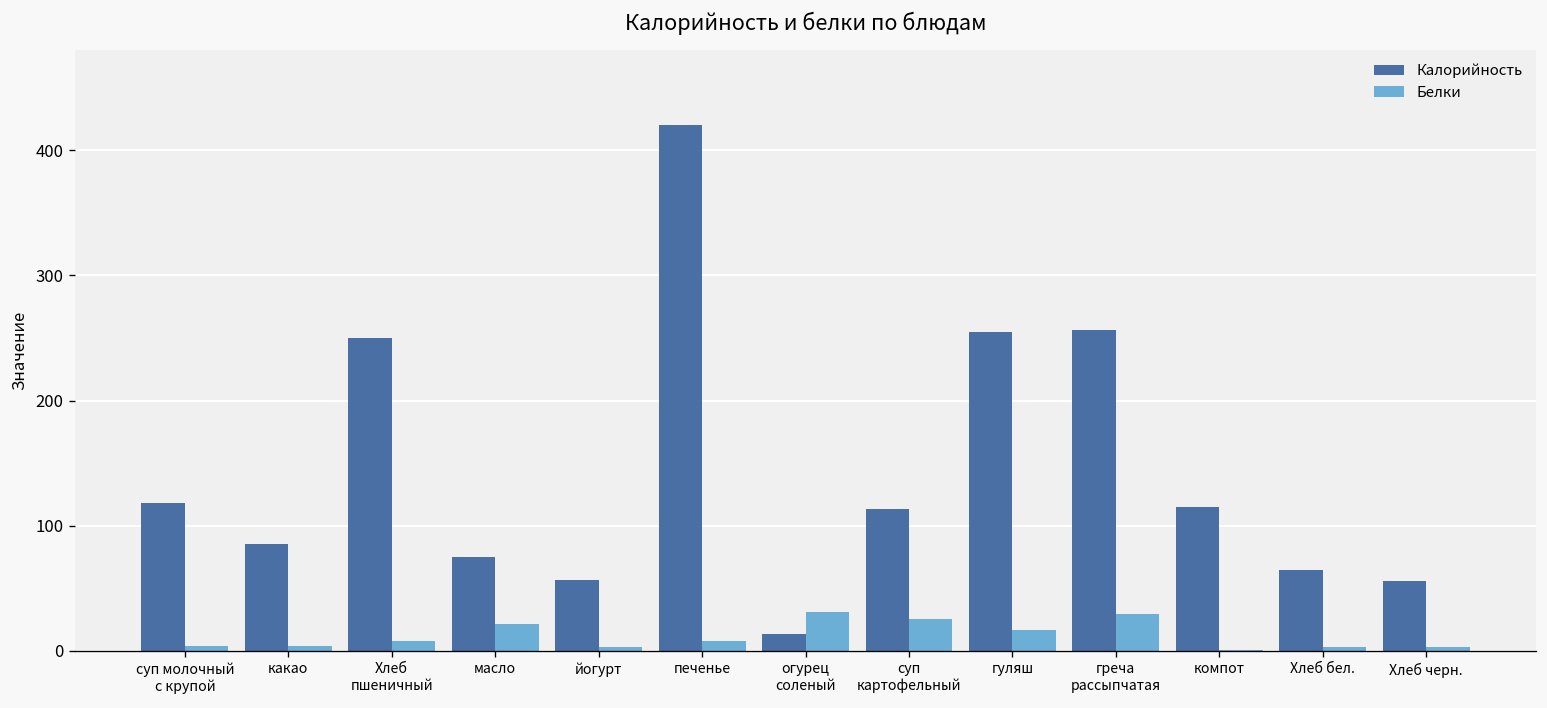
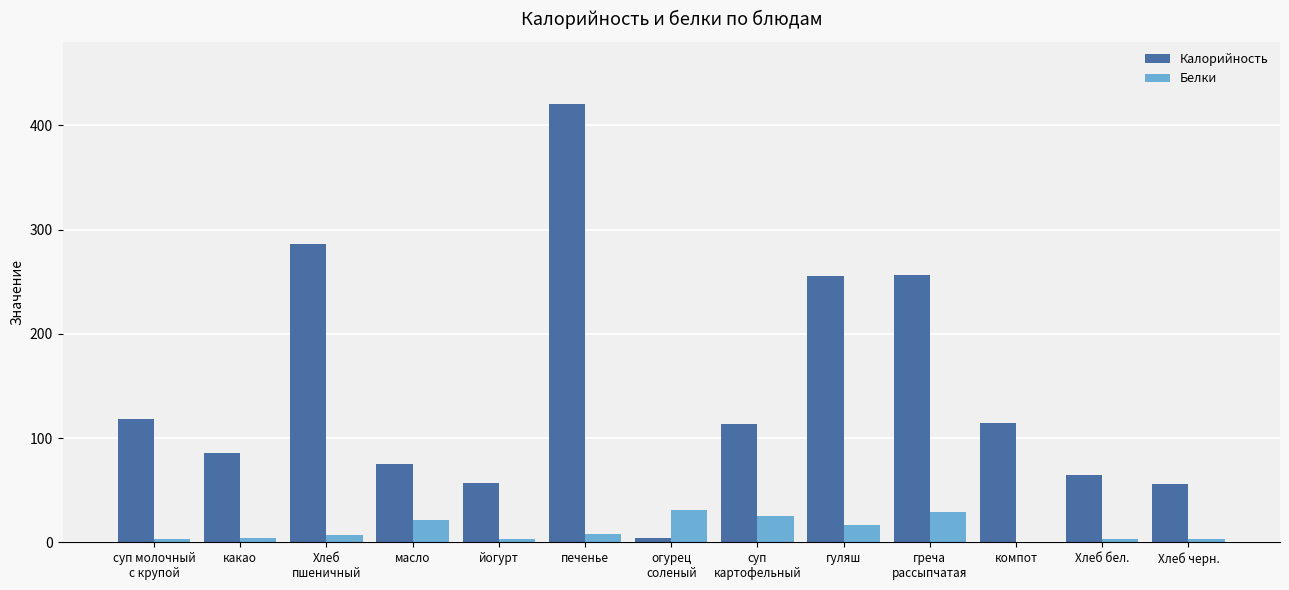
Калорийность, Хлеб пшеничный: 250 -> 287
Калорийность, огурец соленый: 13 -> 4
